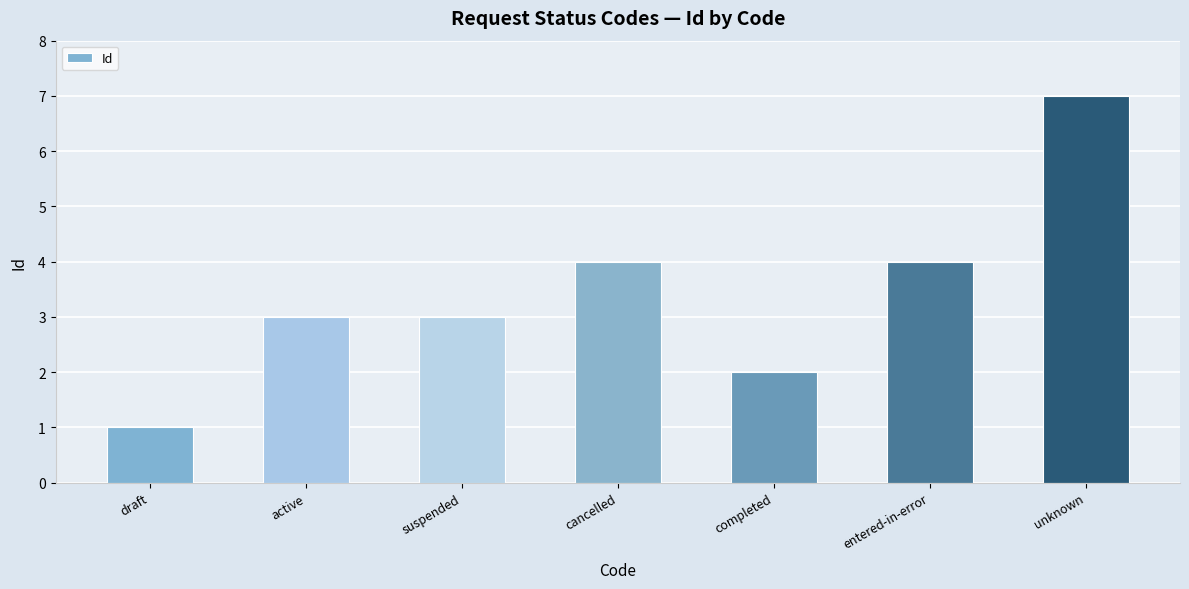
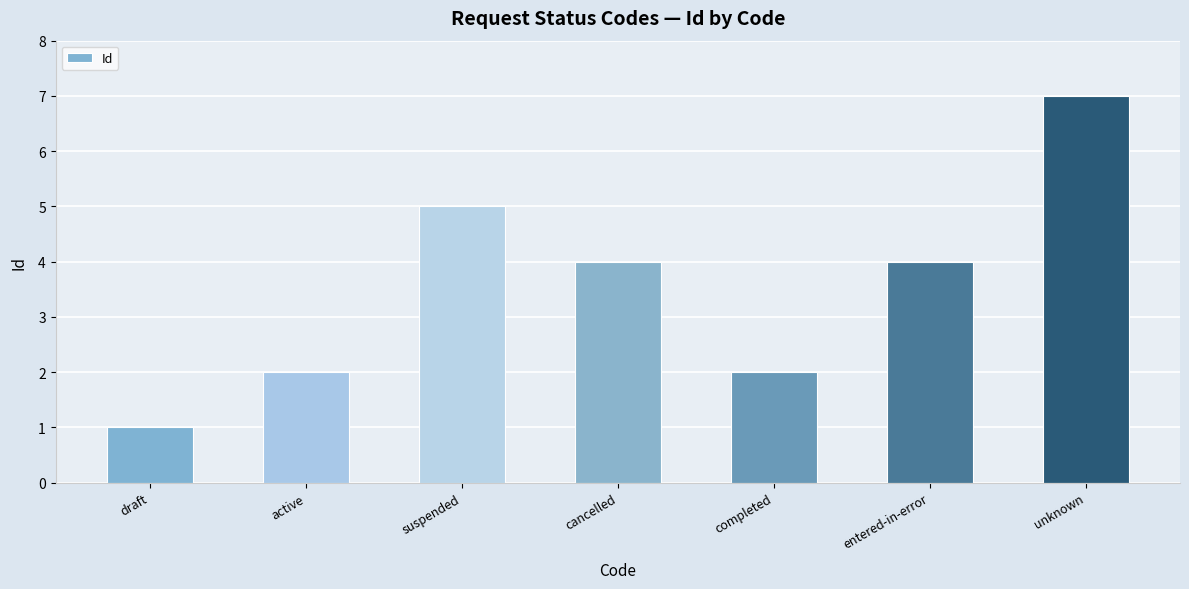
active: 3 -> 2
suspended: 3 -> 5
